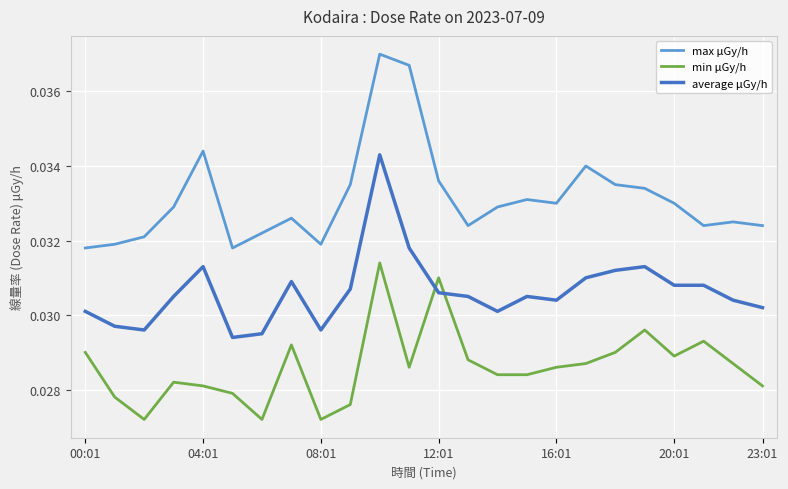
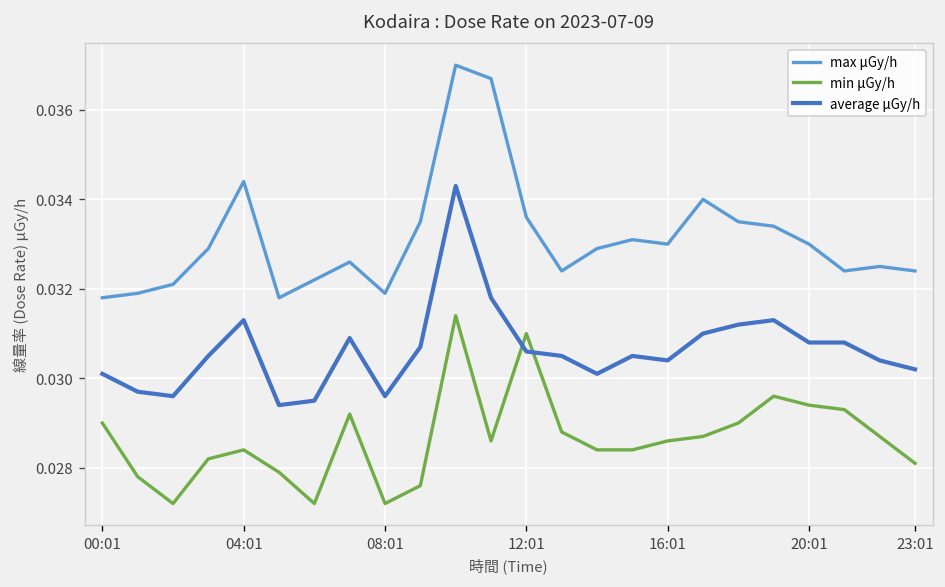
min μGy/h, 04:01: 0.0281 -> 0.0284
min μGy/h, 20:01: 0.0289 -> 0.0294
